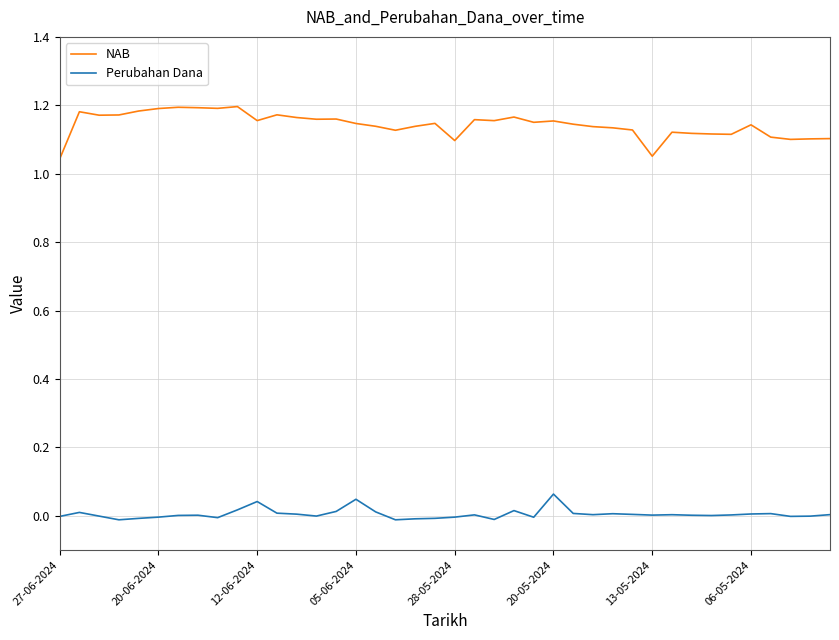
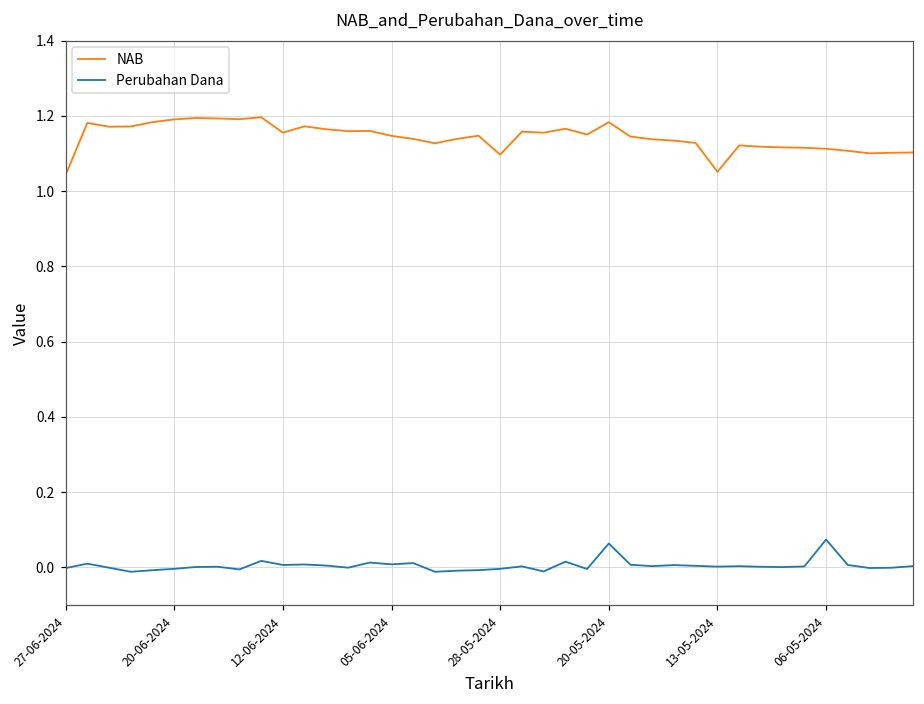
Perubahan Dana, 12-06-2024: 0.04 -> 0.01
Perubahan Dana, 05-06-2024: 0.05 -> 0.01
NAB, 20-05-2024: 1.15 -> 1.18
NAB, 06-05-2024: 1.14 -> 1.11
Perubahan Dana, 06-05-2024: 0.01 -> 0.07
